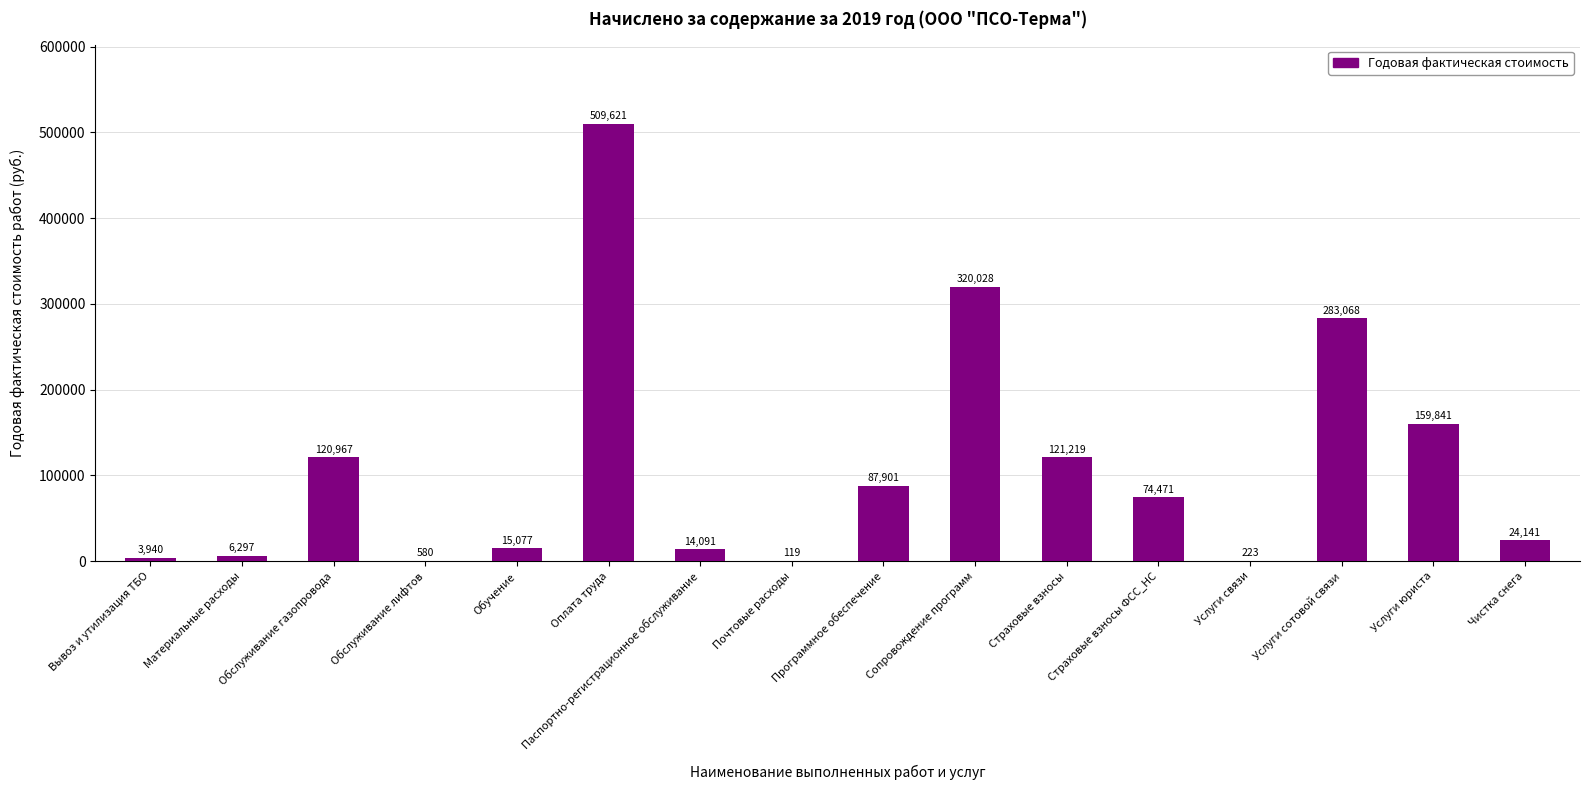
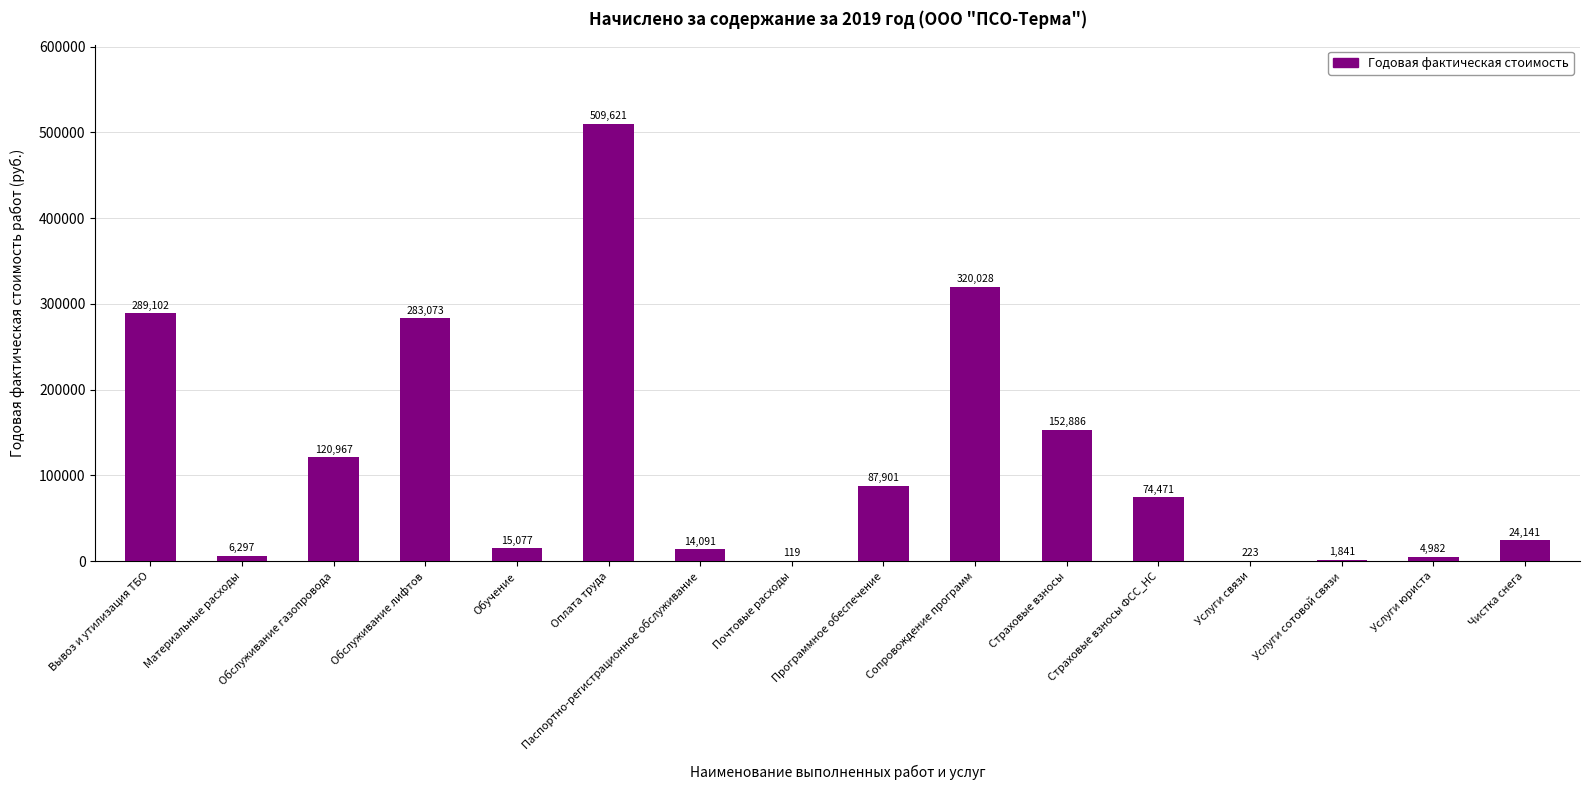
Вывоз и утилизация ТБО: 3,940 -> 289,102
Обслуживание лифтов: 580 -> 283,073
Страховые взносы: 121,219 -> 152,886
Услуги сотовой связи: 283,068 -> 1,841
Услуги юриста: 159,841 -> 4,982
